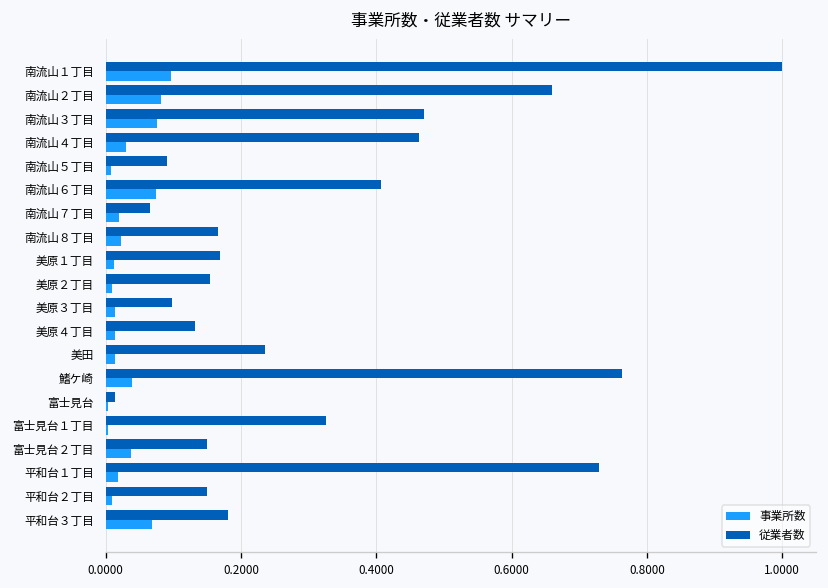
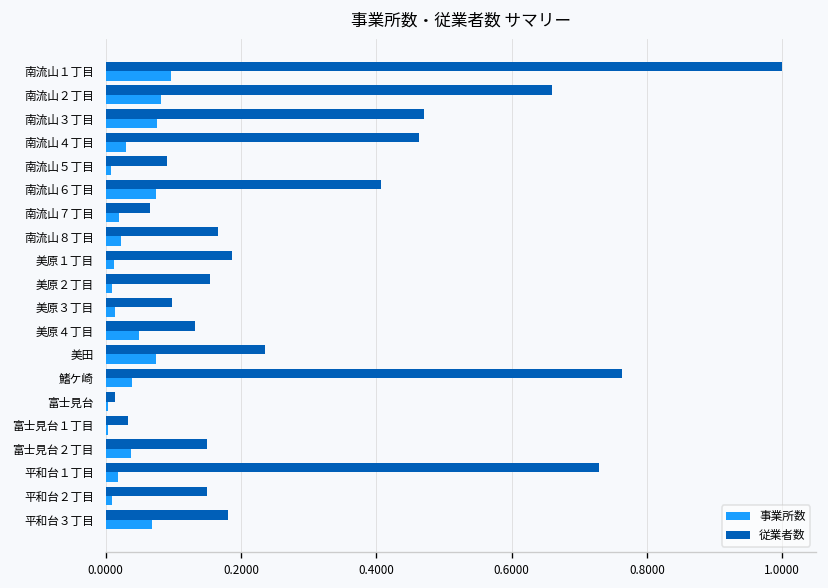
従業者数, 美原１丁目: 0.17 -> 0.19
事業所数, 美原４丁目: 0.01 -> 0.05
事業所数, 美田: 0.01 -> 0.07
従業者数, 富士見台１丁目: 0.33 -> 0.03
